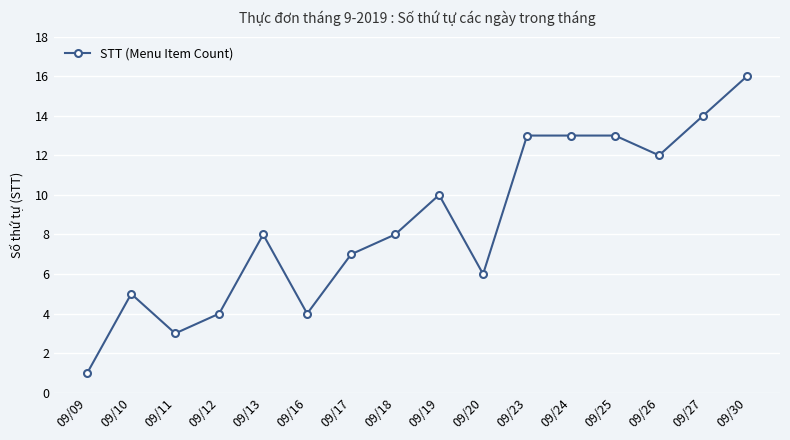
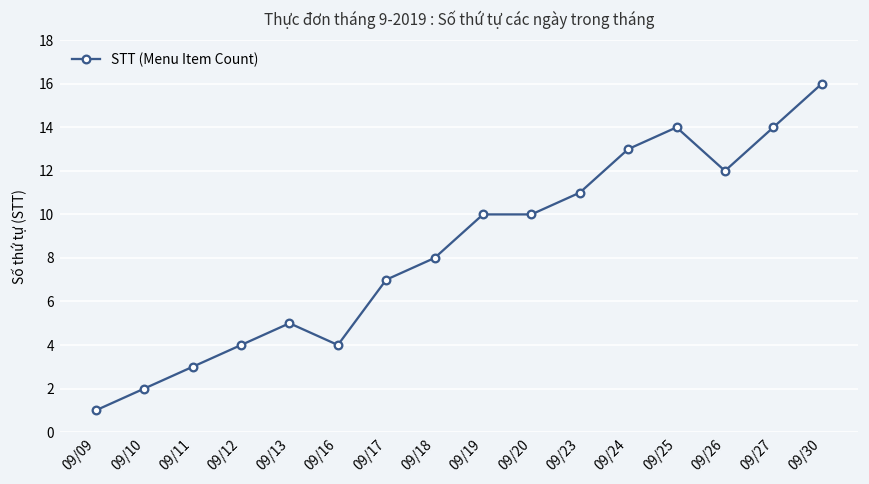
09/10: 5 -> 2
09/13: 8 -> 5
09/20: 6 -> 10
09/23: 13 -> 11
09/25: 13 -> 14
